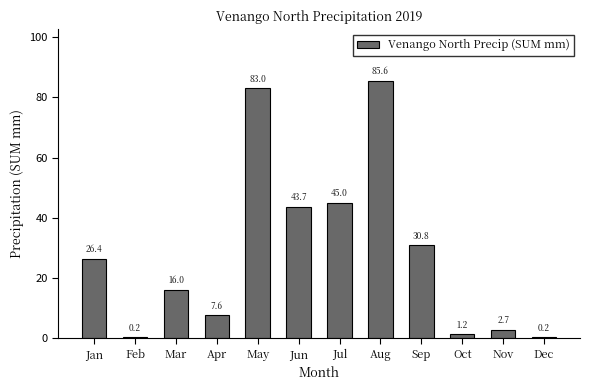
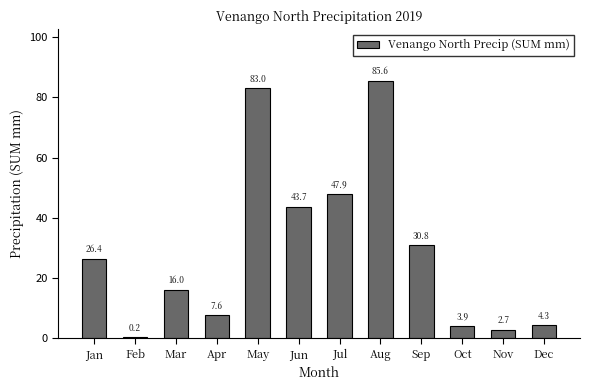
Jul: 45.0 -> 47.9
Oct: 1.2 -> 3.9
Dec: 0.2 -> 4.3
